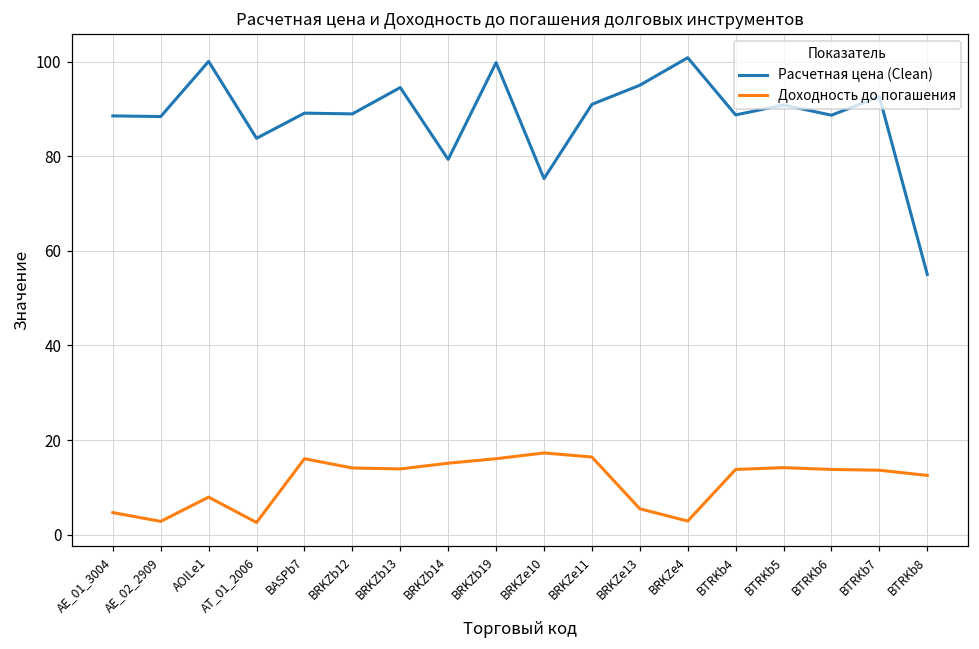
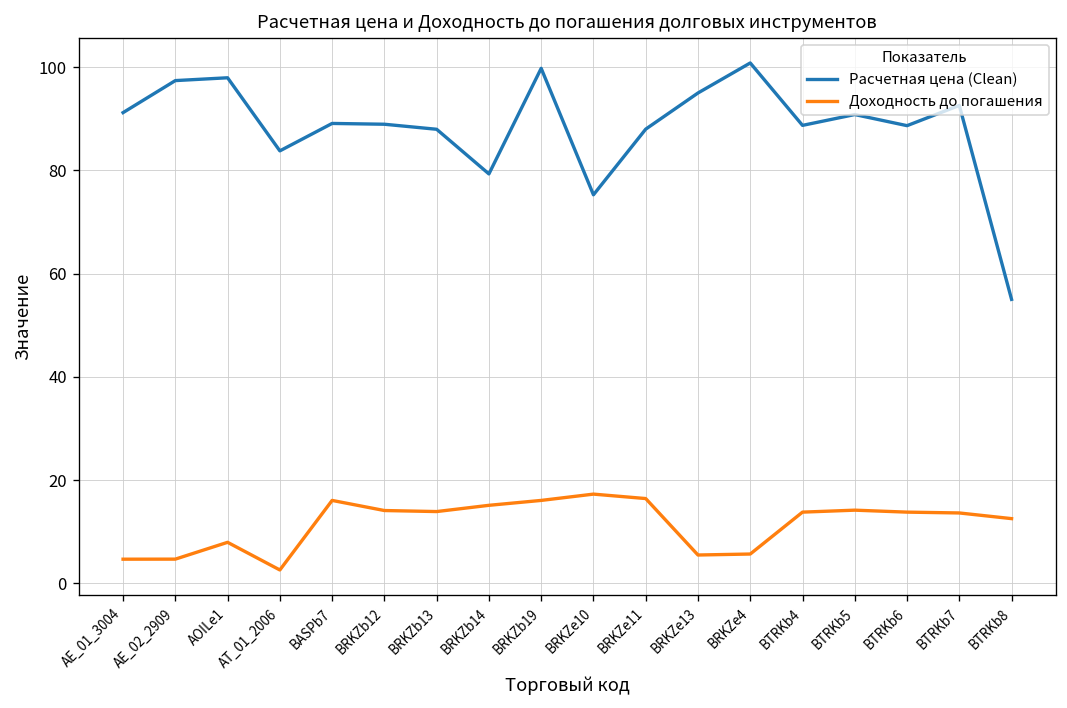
Расчетная цена (Clean), AE_01_3004: 89 -> 91
Расчетная цена (Clean), AE_02_2909: 88 -> 97
Доходность до погашения, AE_02_2909: 3 -> 5
Расчетная цена (Clean), AOILe1: 100 -> 98
Расчетная цена (Clean), BRKZb13: 95 -> 88
Расчетная цена (Clean), BRKZe11: 91 -> 88
Доходность до погашения, BRKZe4: 3 -> 6
